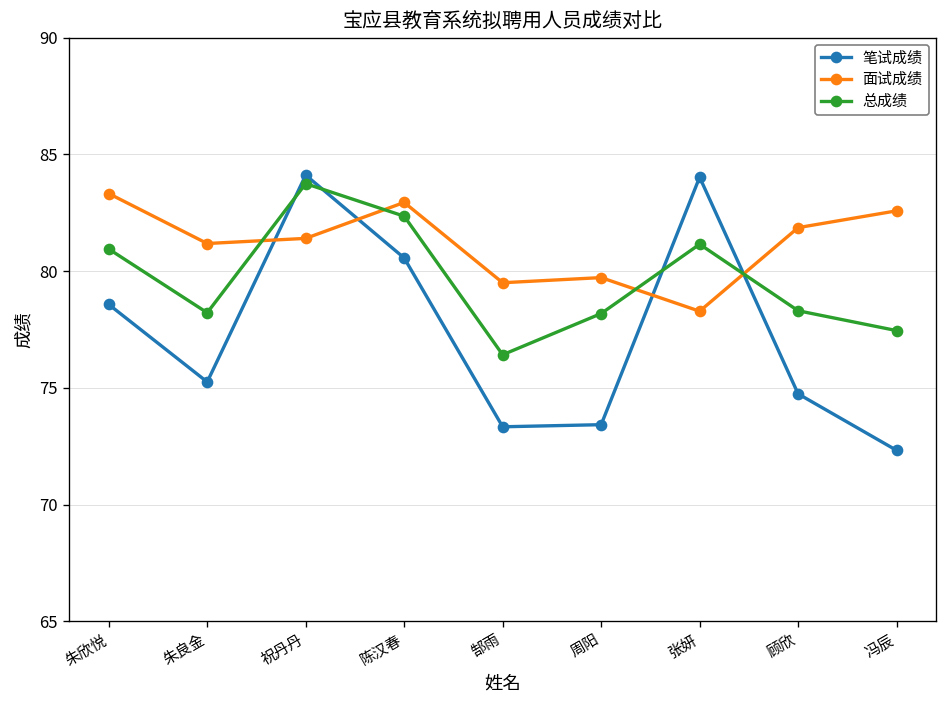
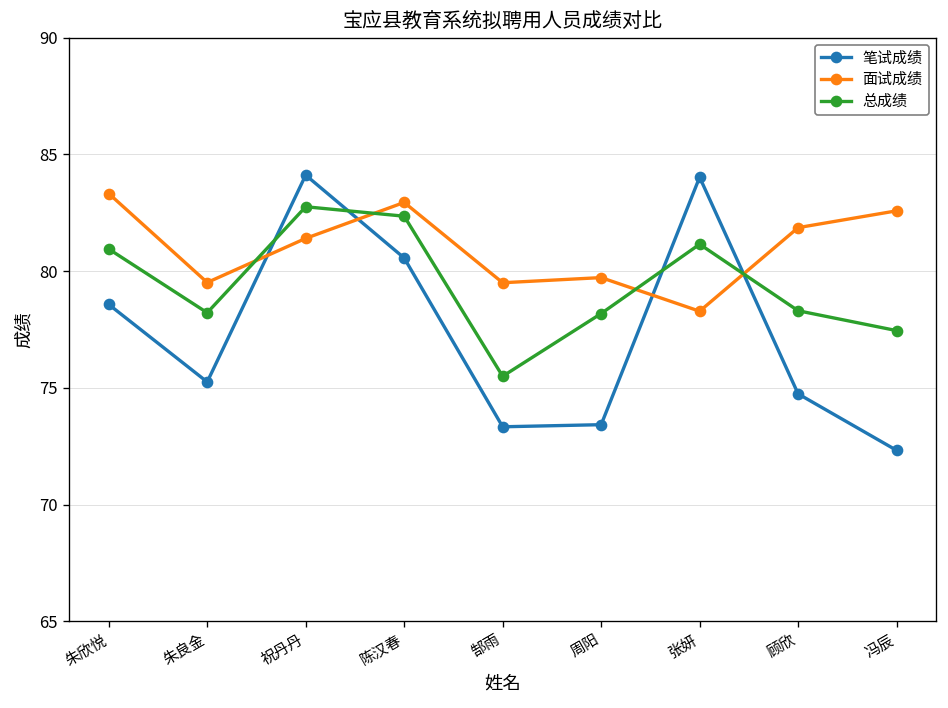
面试成绩, 朱良金: 81.2 -> 79.5
总成绩, 祝丹丹: 83.7 -> 82.8
总成绩, 郜雨: 76.4 -> 75.5
